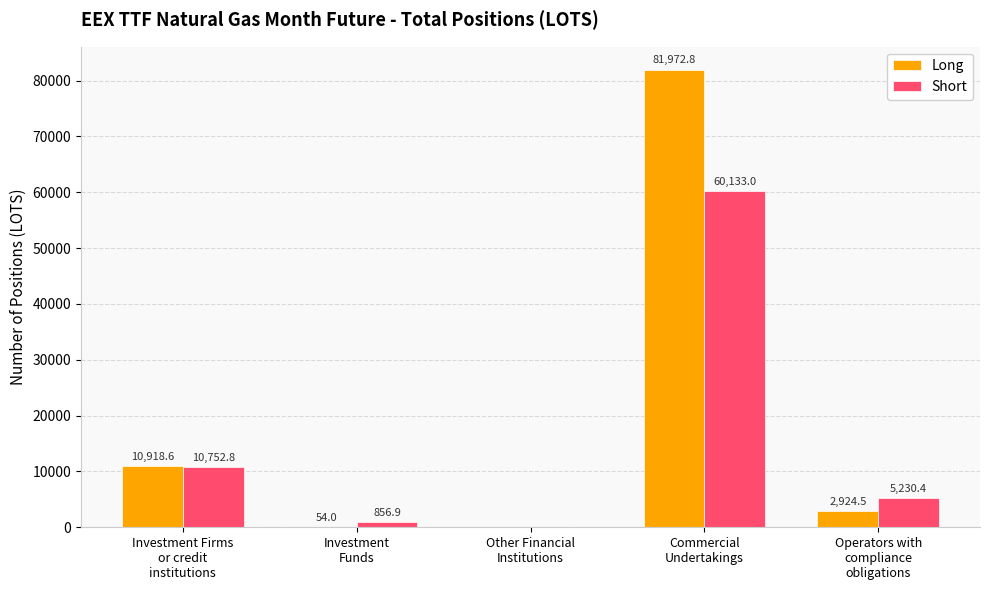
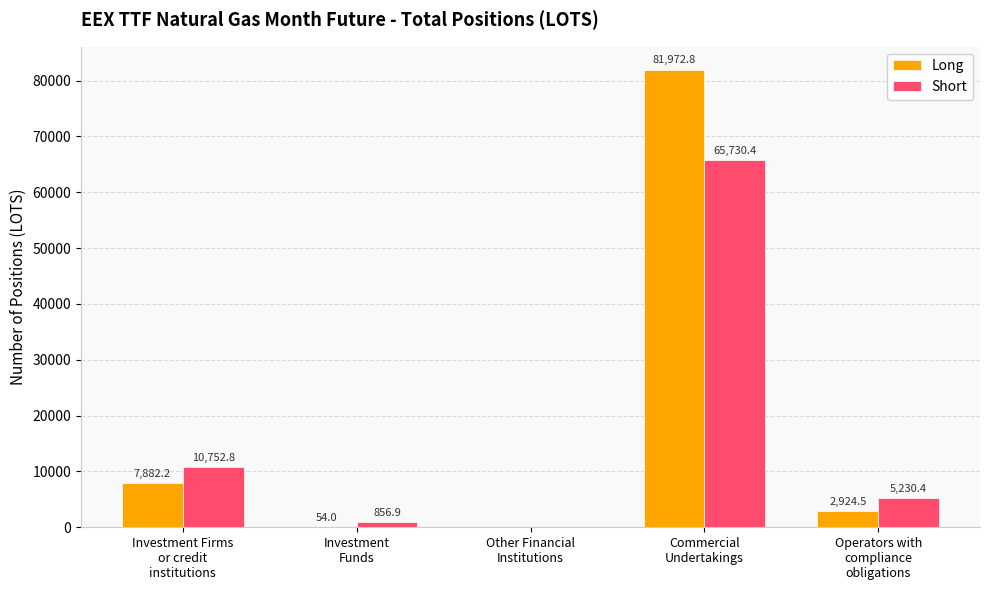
Long, Investment Firms or credit institutions: 10,918.6 -> 7,882.2
Short, Commercial Undertakings: 60,133.0 -> 65,730.4
